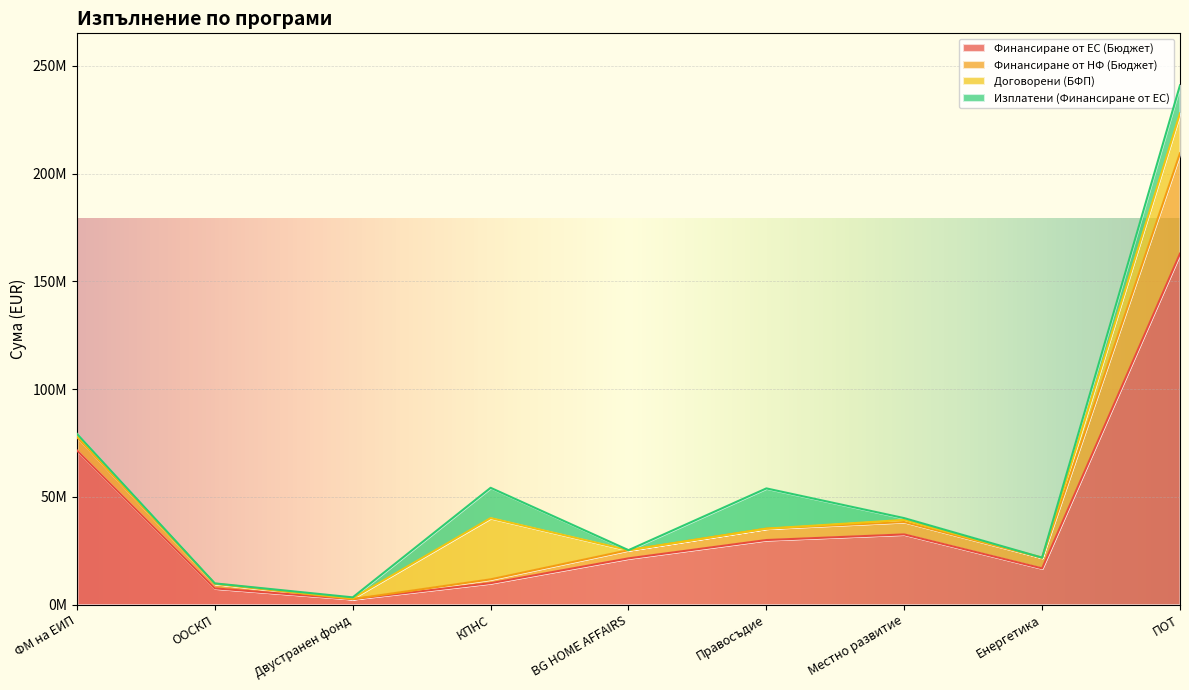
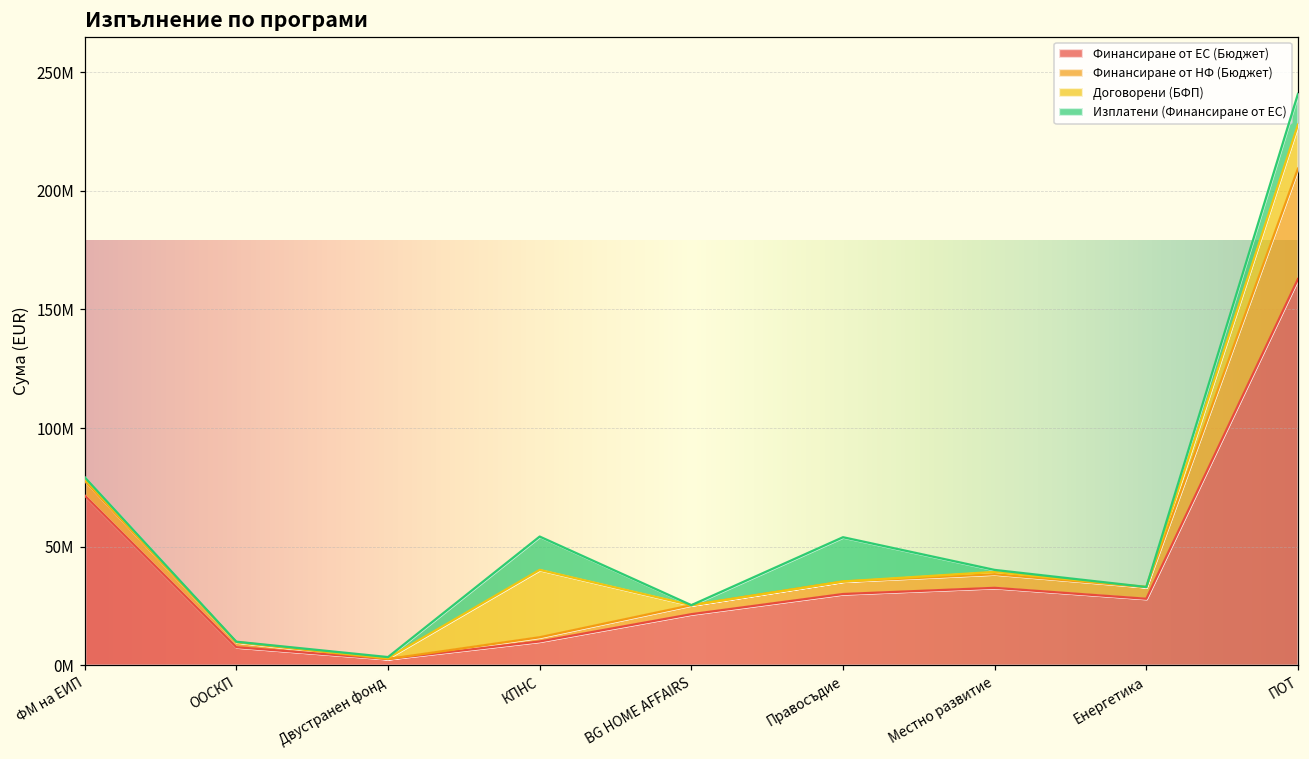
Финансиране от ЕС (Бюджет), Енергетика: 17000000 -> 28000000
